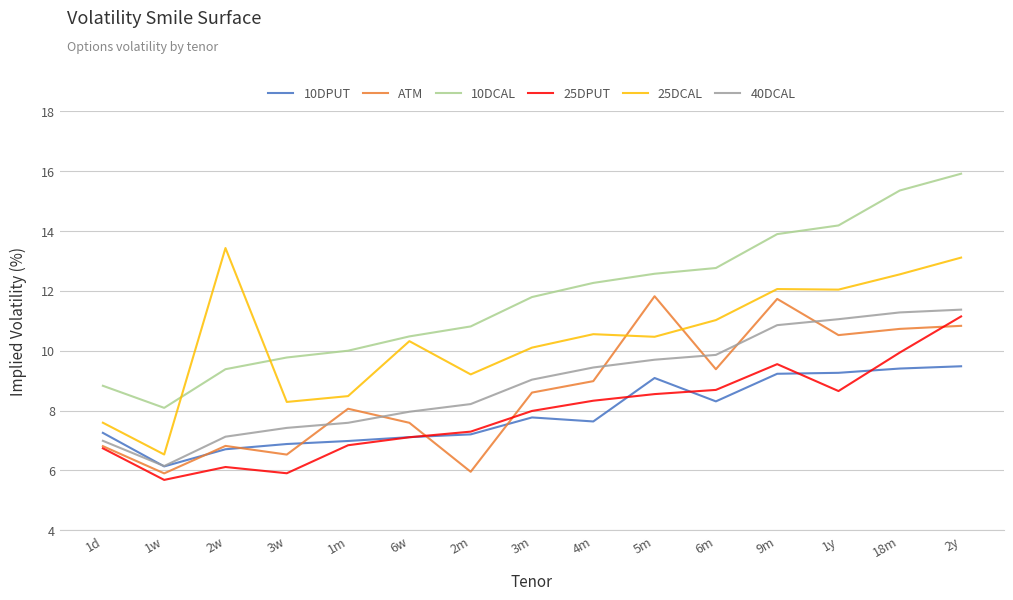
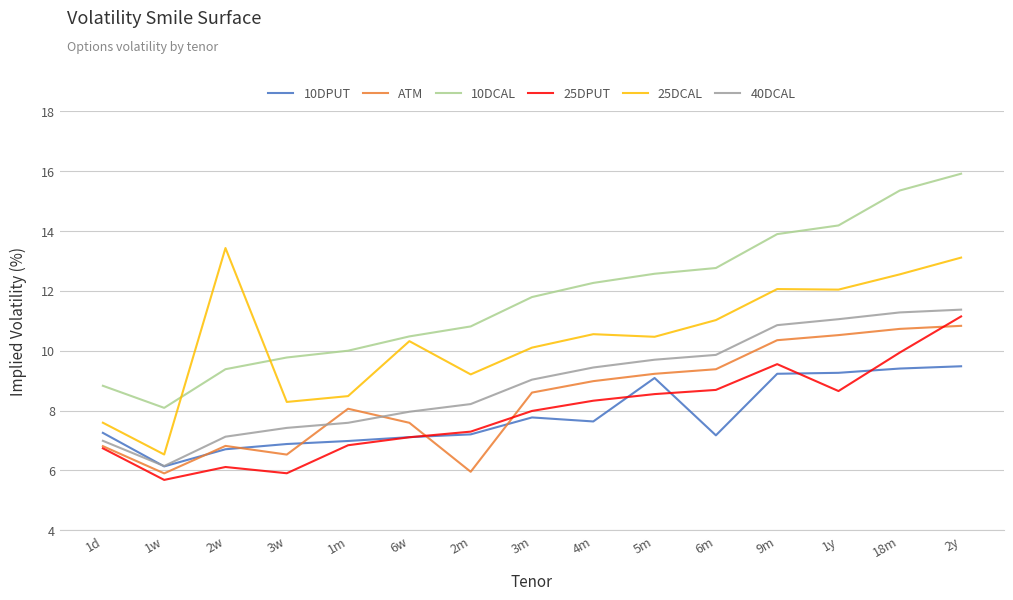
ATM, 5m: 11.8 -> 9.2
10DPUT, 6m: 8.3 -> 7.2
ATM, 9m: 11.7 -> 10.4
